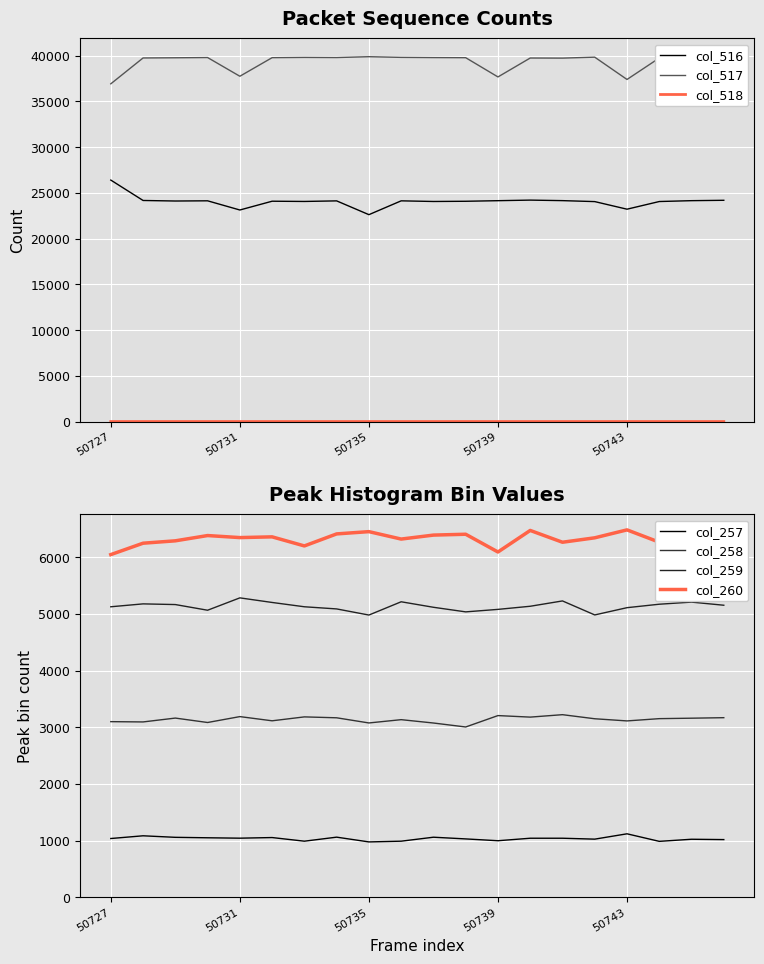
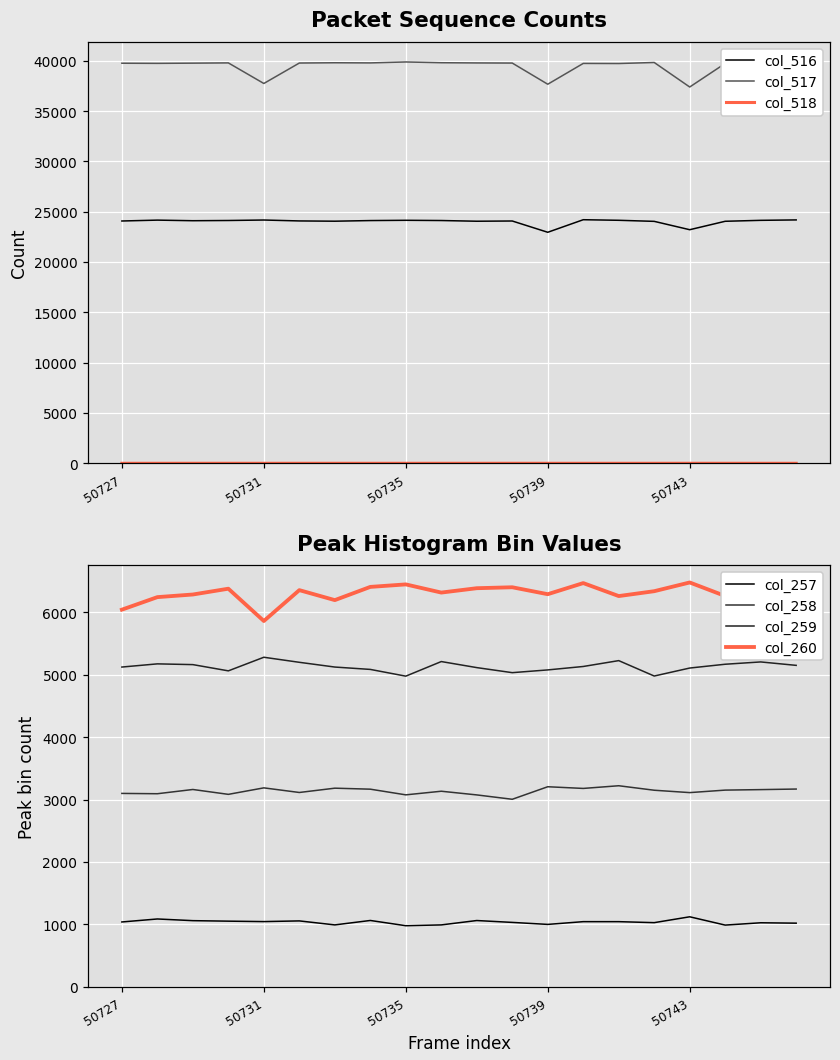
Packet Sequence Counts, col_516, 50727: 26000 -> 24000
Packet Sequence Counts, col_517, 50727: 37000 -> 40000
Packet Sequence Counts, col_516, 50731: 23000 -> 24000
Packet Sequence Counts, col_516, 50735: 23000 -> 24000
Packet Sequence Counts, col_516, 50739: 24000 -> 23000
Peak Histogram Bin Values, col_260, 50731: 6300 -> 5900
Peak Histogram Bin Values, col_260, 50739: 6100 -> 6300
